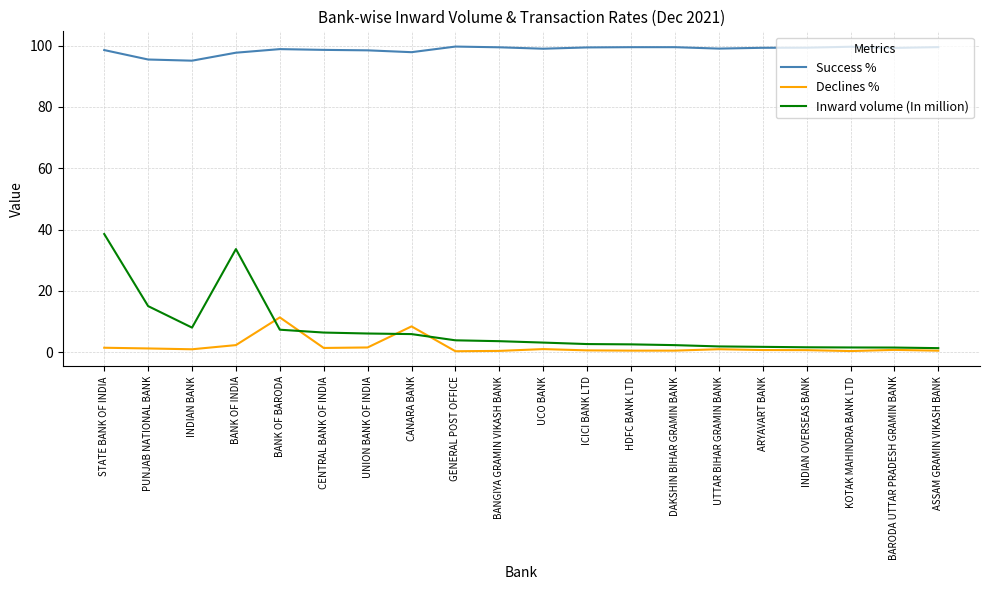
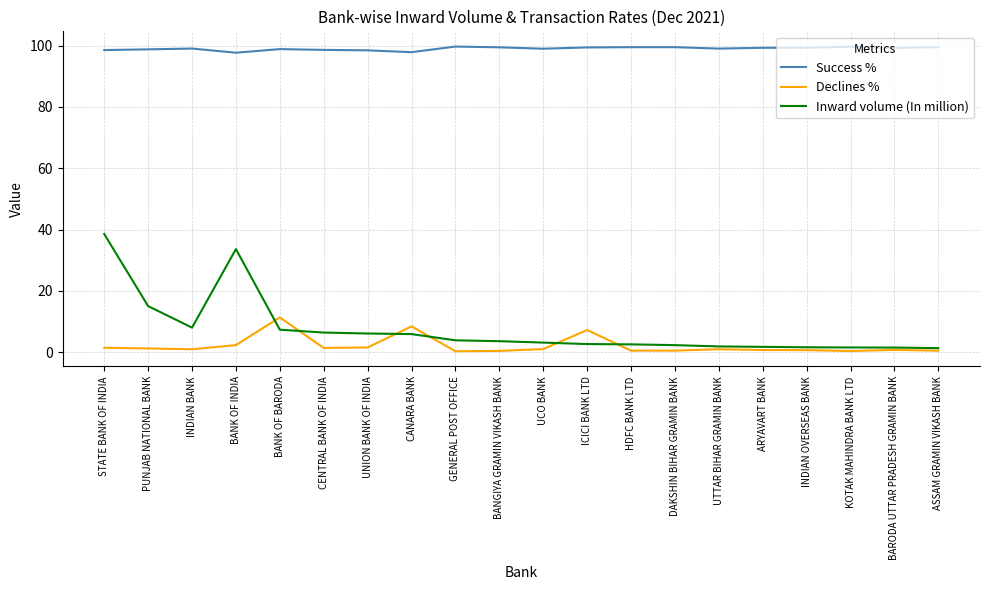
Success %, PUNJAB NATIONAL BANK: 95 -> 99
Success %, INDIAN BANK: 95 -> 99
Declines %, ICICI BANK LTD: 1 -> 7
